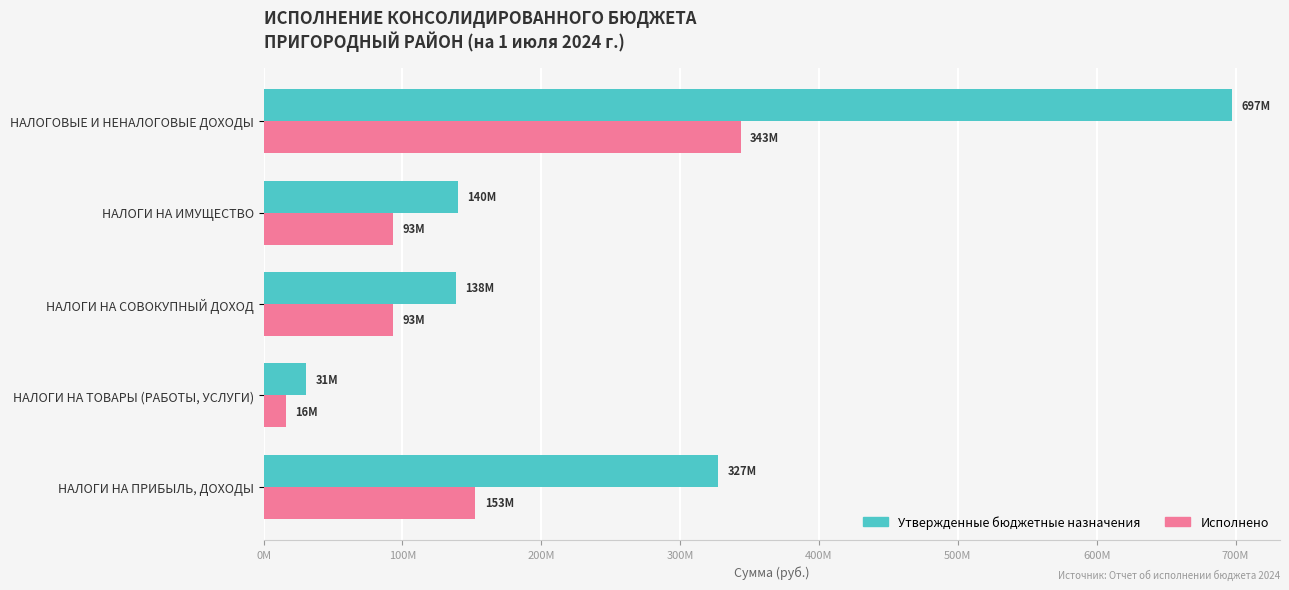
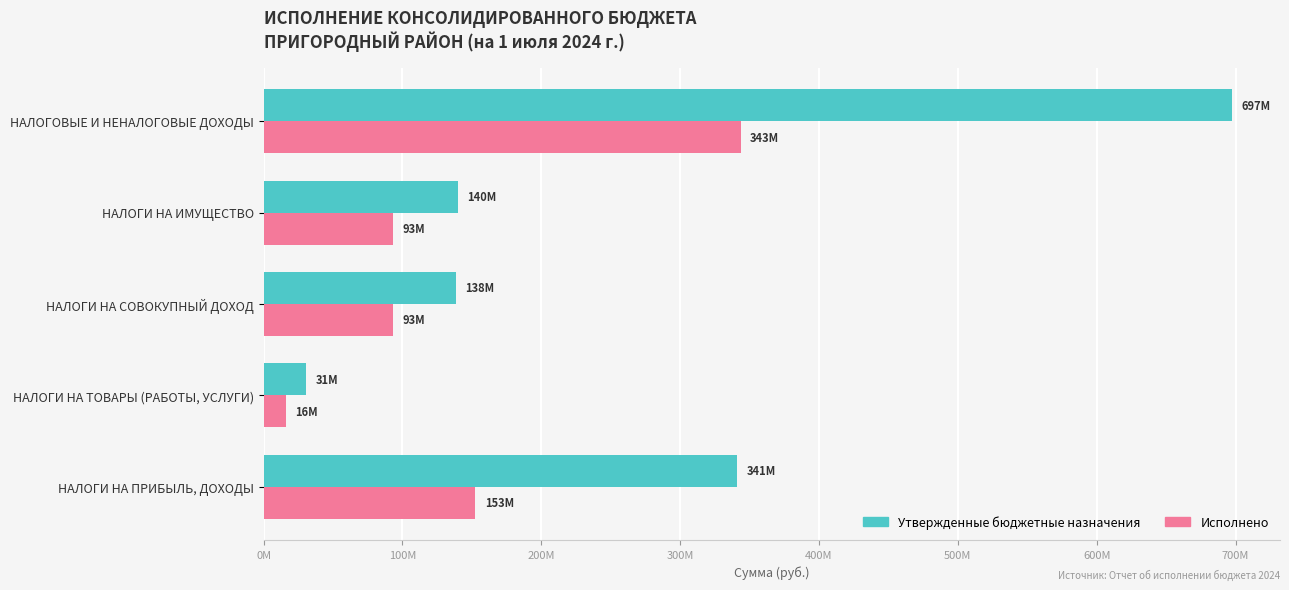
Утвержденные бюджетные назначения, НАЛОГИ НА ПРИБЫЛЬ, ДОХОДЫ: 327M -> 341M
